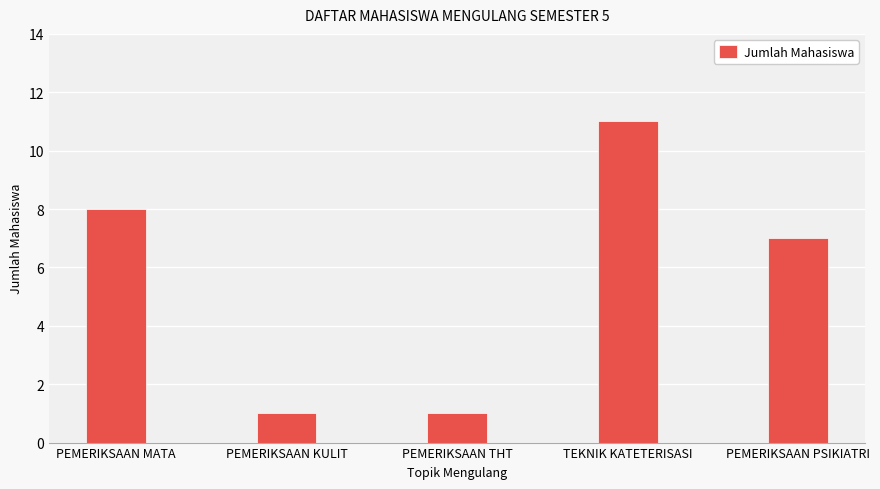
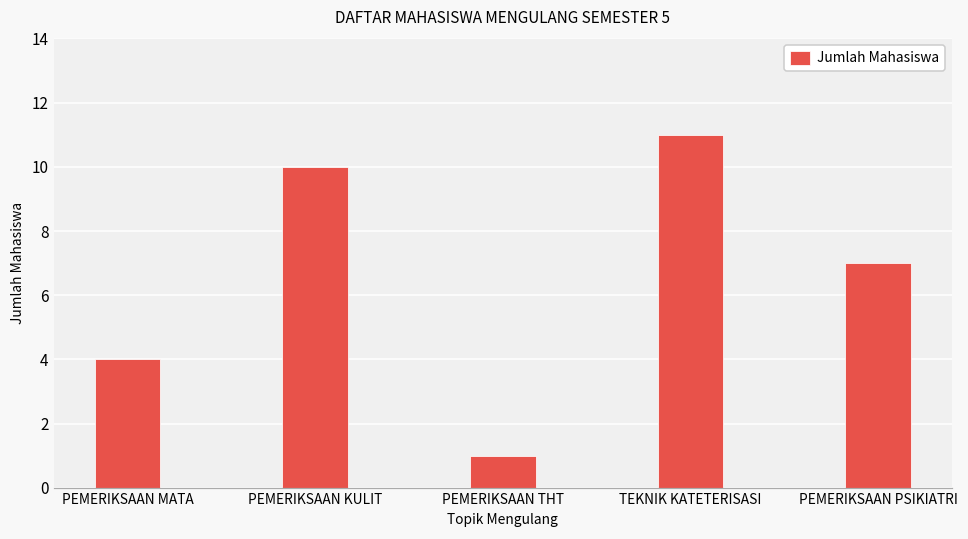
PEMERIKSAAN MATA: 8 -> 4
PEMERIKSAAN KULIT: 1 -> 10
